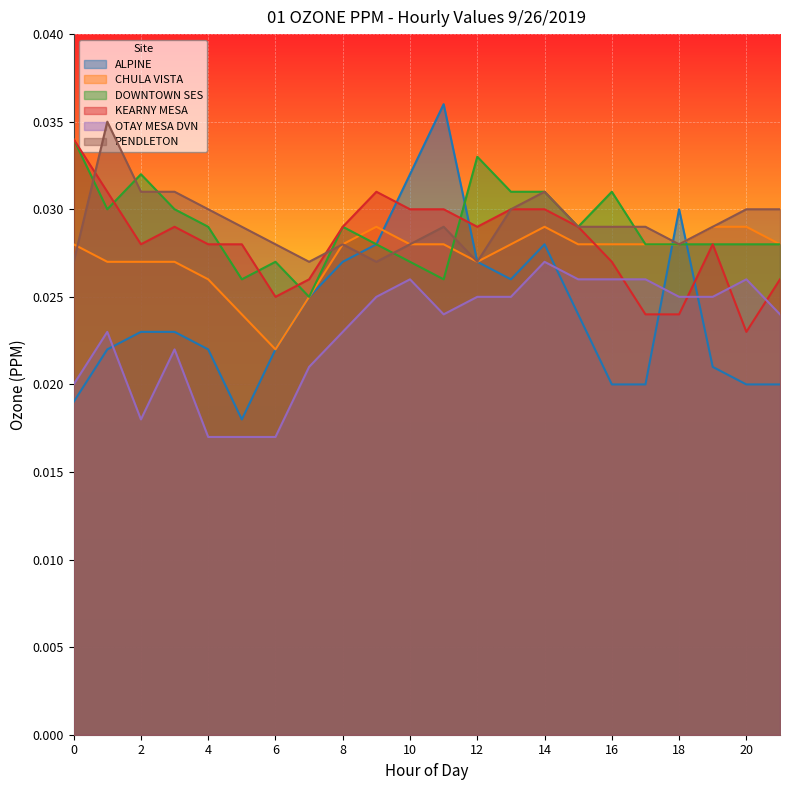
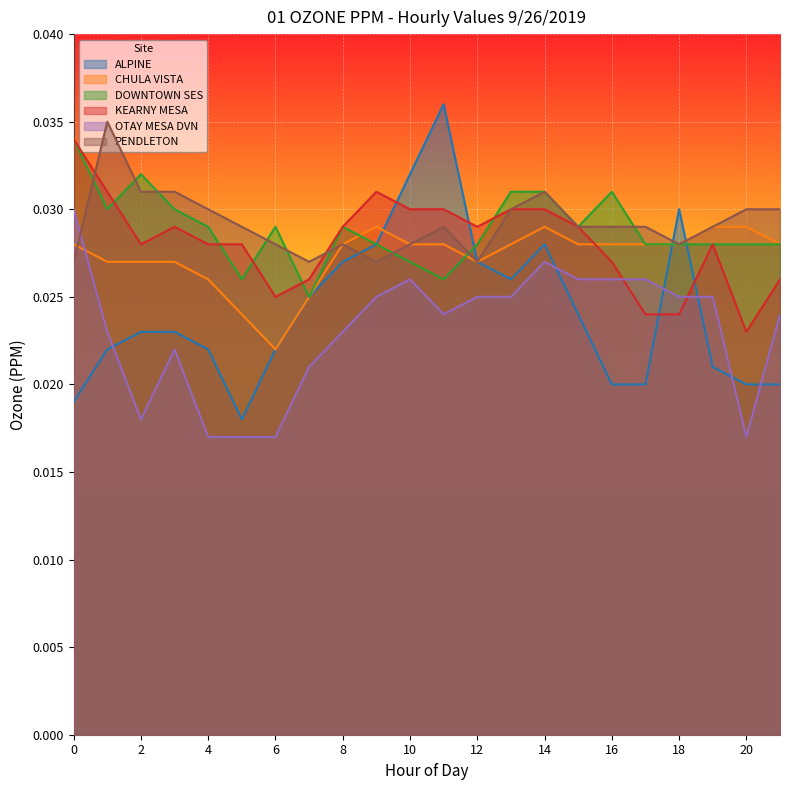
OTAY MESA DVN, 0: 0.02 -> 0.03
DOWNTOWN SES, 6: 0.027 -> 0.029
DOWNTOWN SES, 12: 0.033 -> 0.028
OTAY MESA DVN, 20: 0.026 -> 0.017
